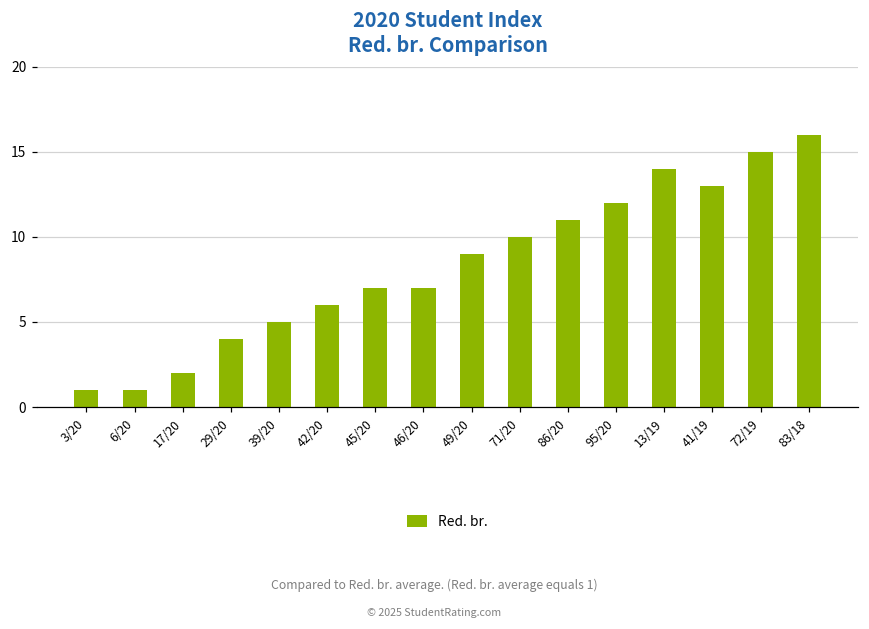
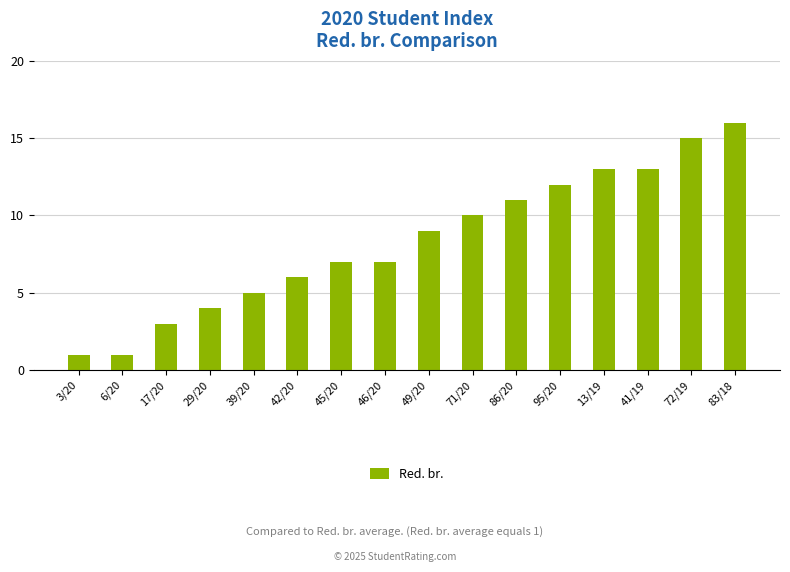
17/20: 2 -> 3
13/19: 14 -> 13
